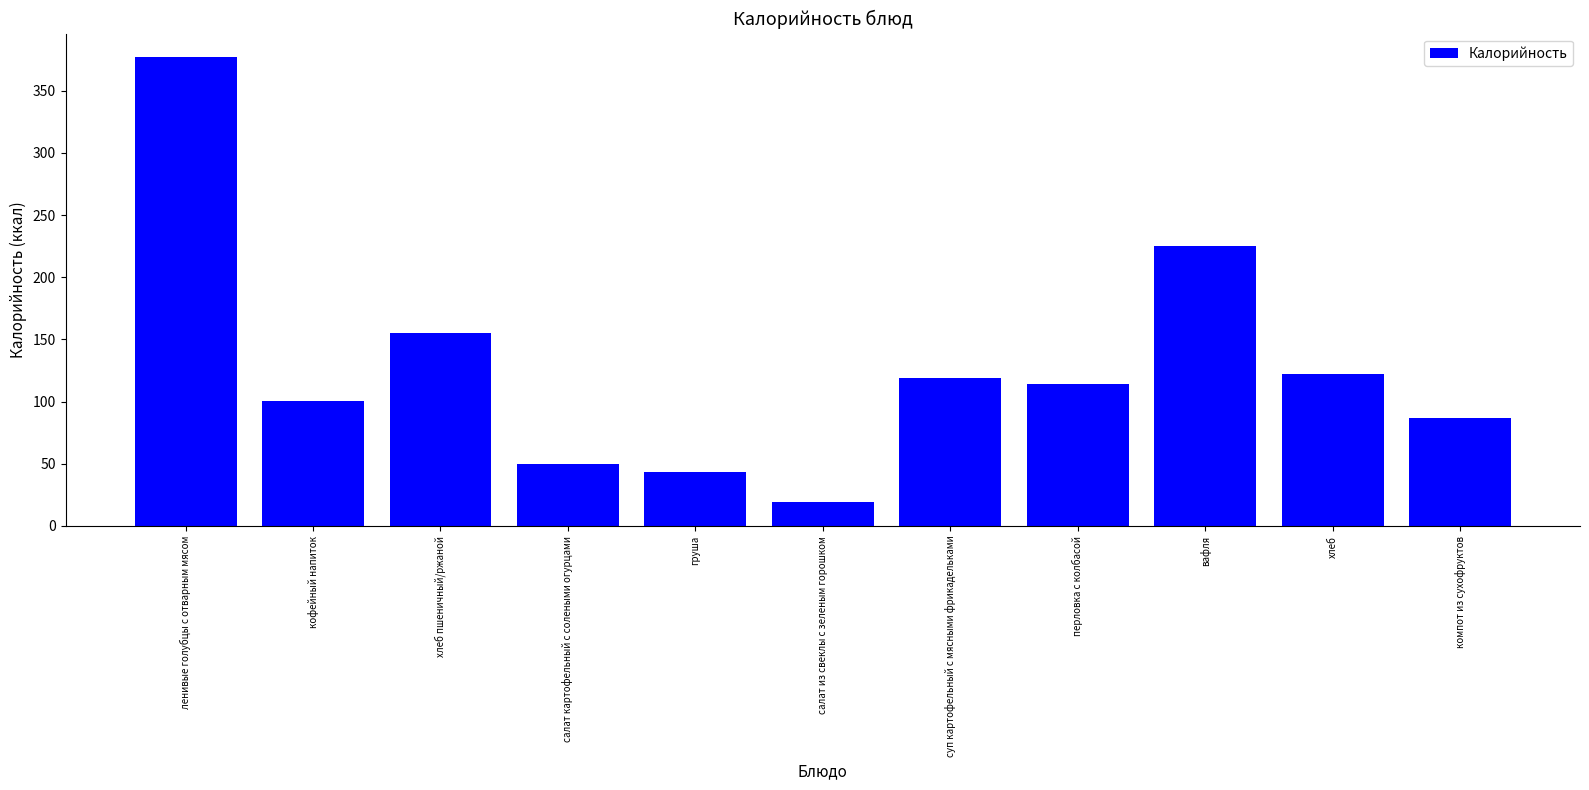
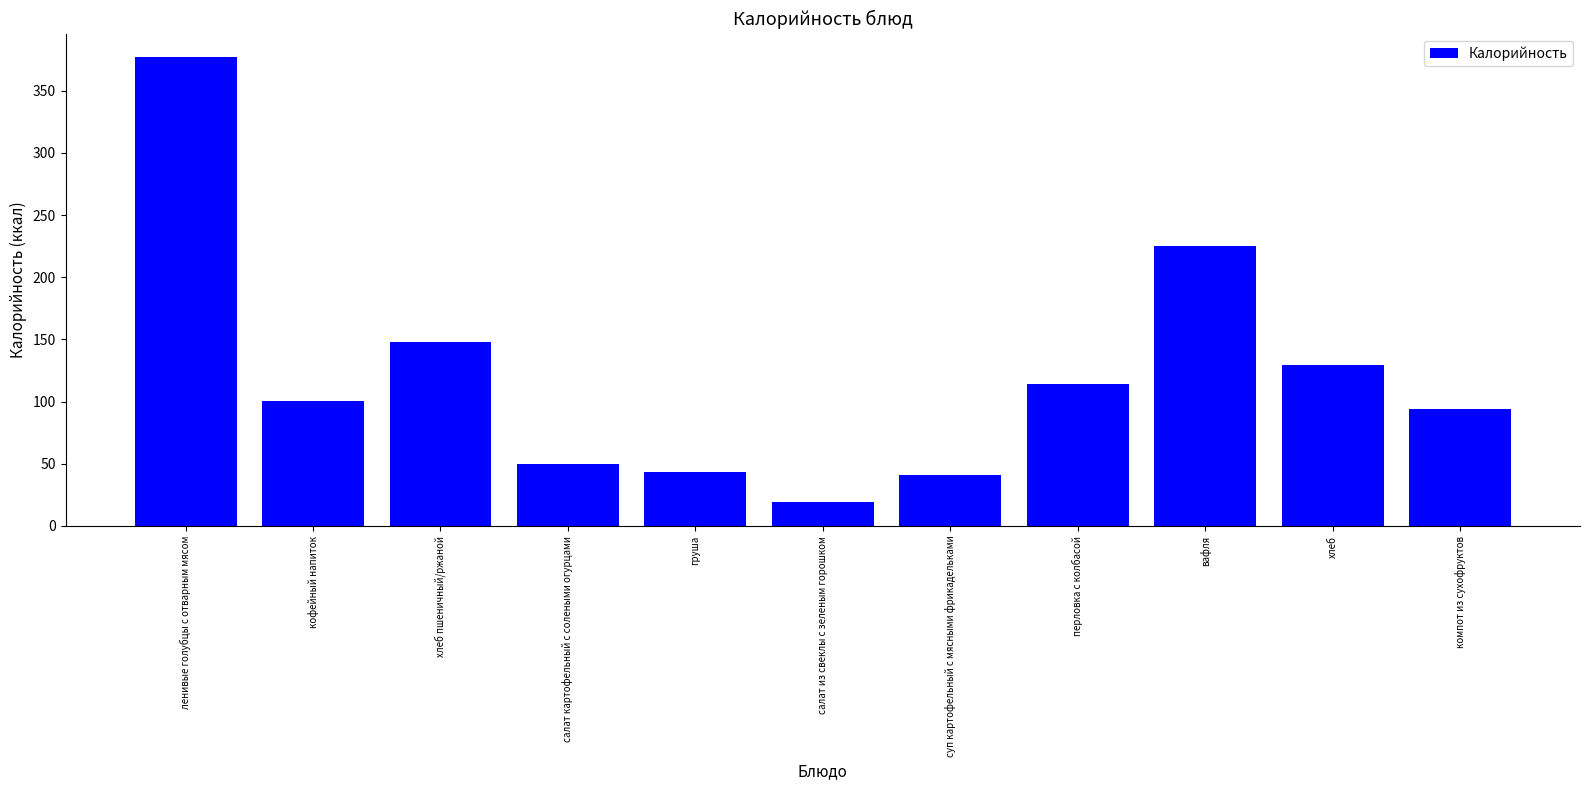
хлеб пшеничный/ржаной: 155 -> 148
суп картофельный с мясными фрикадельками: 119 -> 41
хлеб: 122 -> 129
компот из сухофруктов: 87 -> 94
